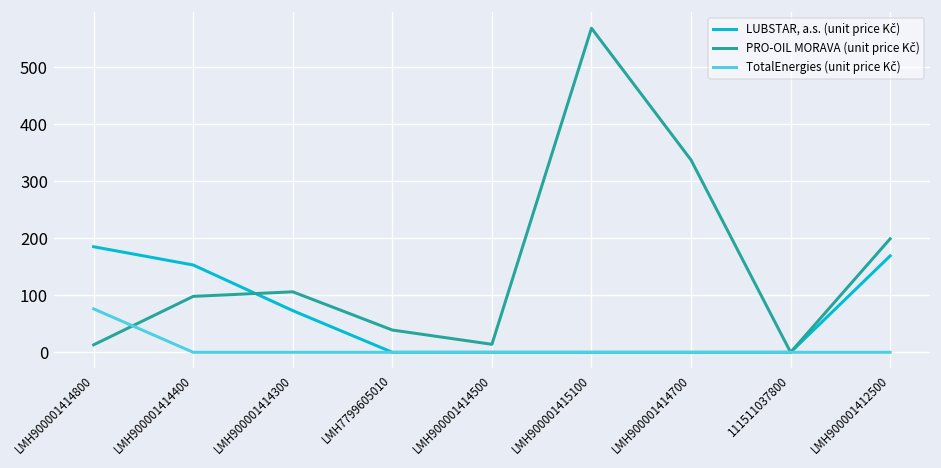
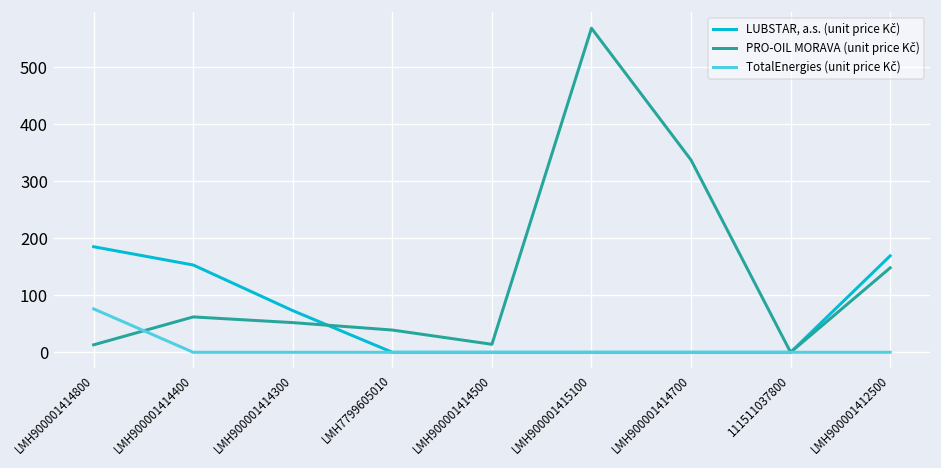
PRO-OIL MORAVA (unit price Kč), LMH900001414400: 100 -> 60
PRO-OIL MORAVA (unit price Kč), LMH900001414300: 110 -> 50
PRO-OIL MORAVA (unit price Kč), LMH900001412500: 200 -> 150
